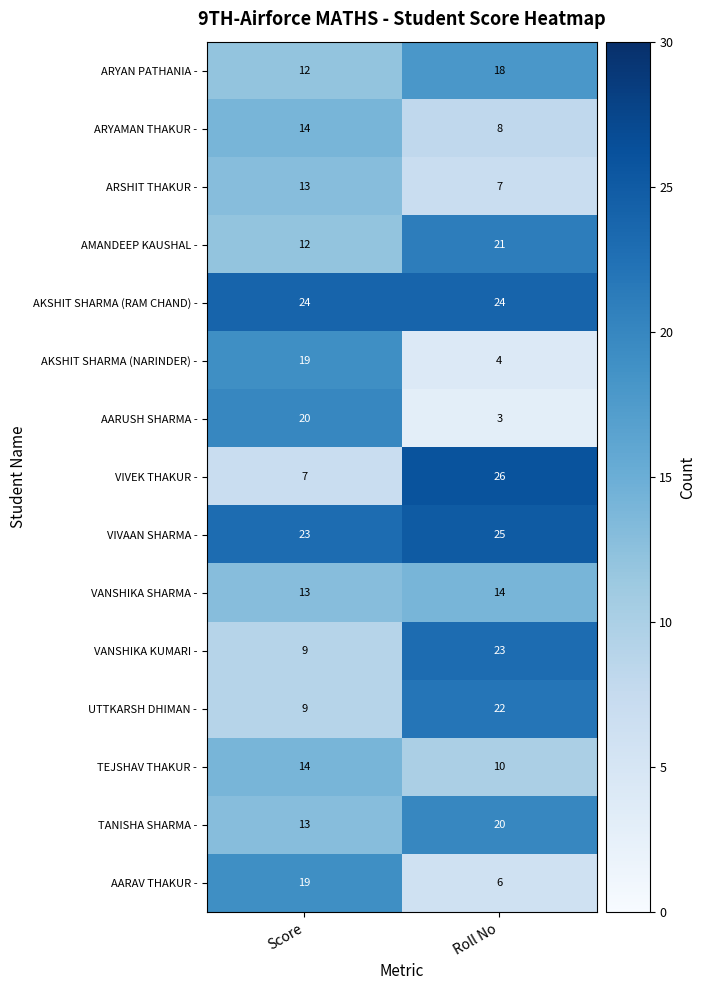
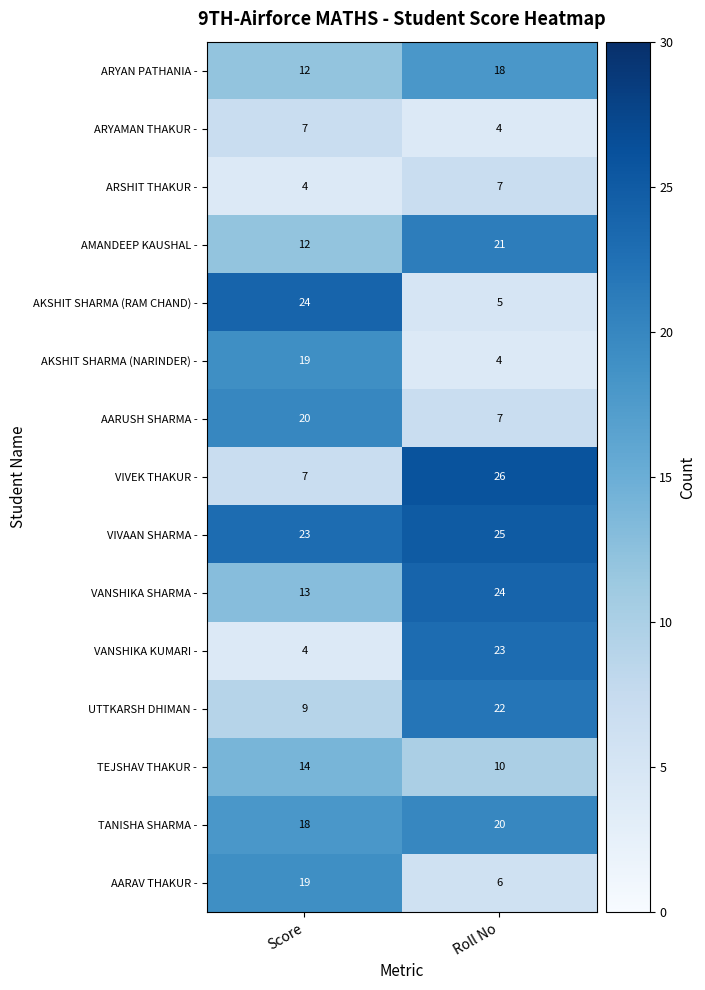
ARYAMAN THAKUR -, Score: 14 -> 7
ARYAMAN THAKUR -, Roll No: 8 -> 4
ARSHIT THAKUR -, Score: 13 -> 4
AKSHIT SHARMA (RAM CHAND) -, Roll No: 24 -> 5
AARUSH SHARMA -, Roll No: 3 -> 7
VANSHIKA SHARMA -, Roll No: 14 -> 24
VANSHIKA KUMARI -, Score: 9 -> 4
TANISHA SHARMA -, Score: 13 -> 18
